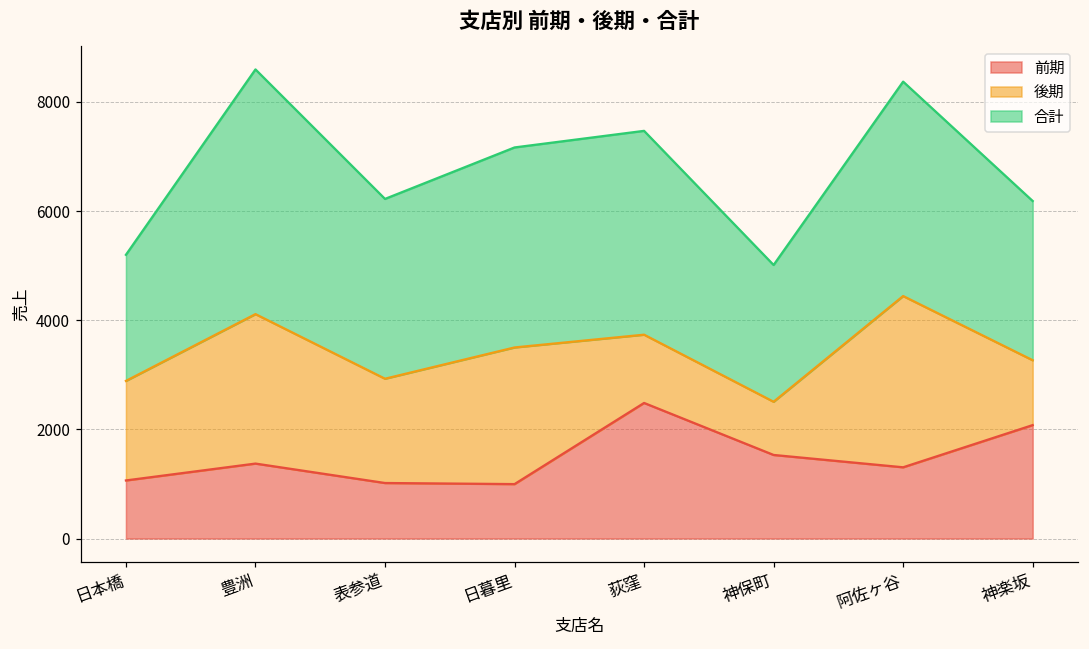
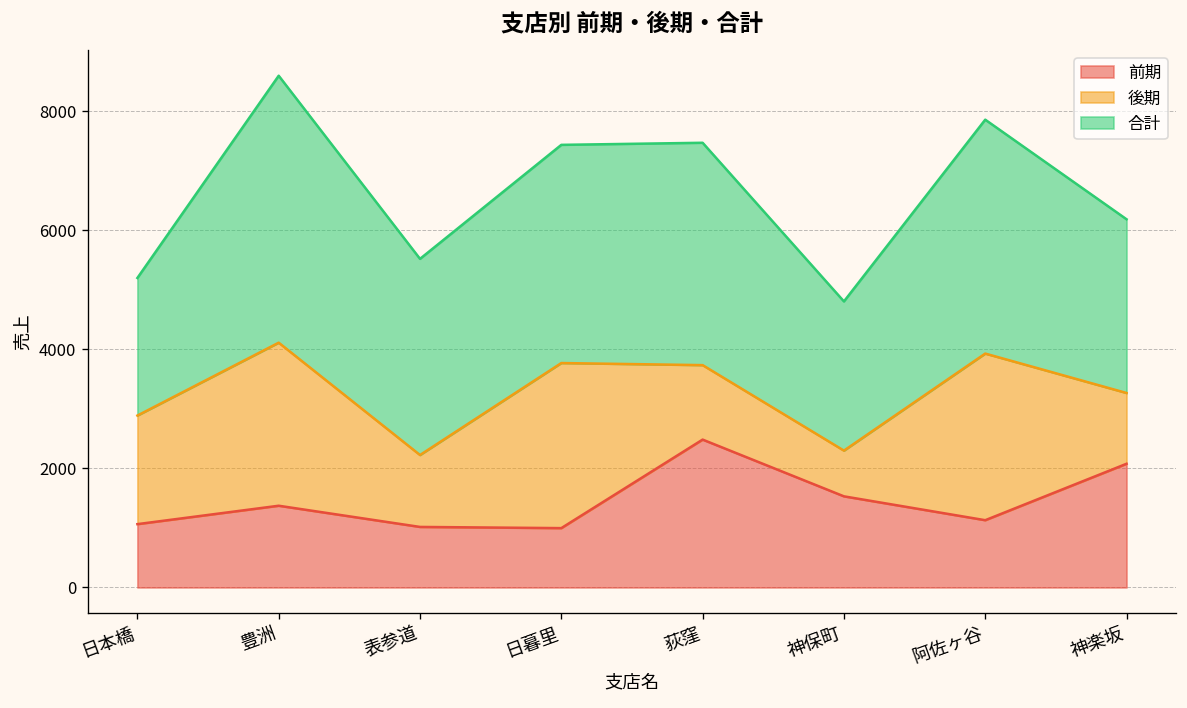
後期, 表参道: 1900 -> 1200
後期, 日暮里: 2500 -> 2800
後期, 神保町: 1000 -> 800
前期, 阿佐ヶ谷: 1300 -> 1100
後期, 阿佐ヶ谷: 3100 -> 2800
